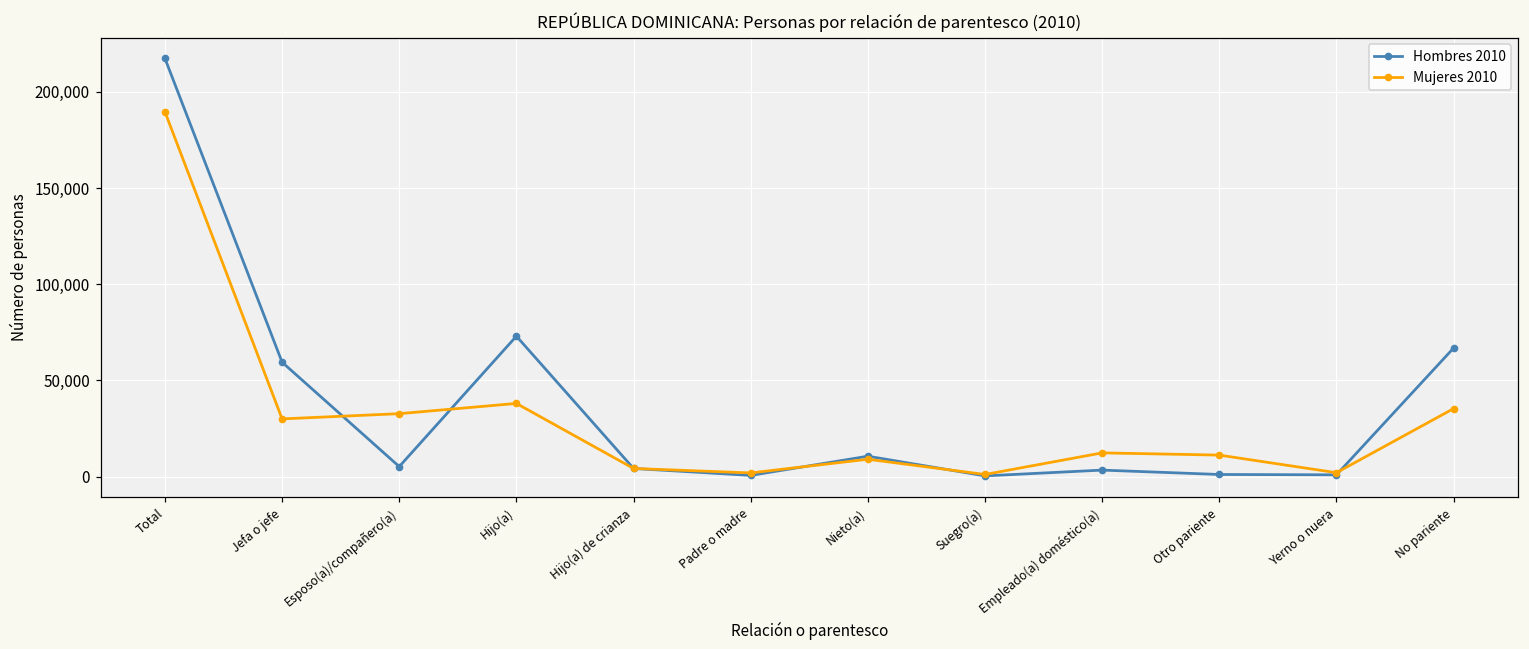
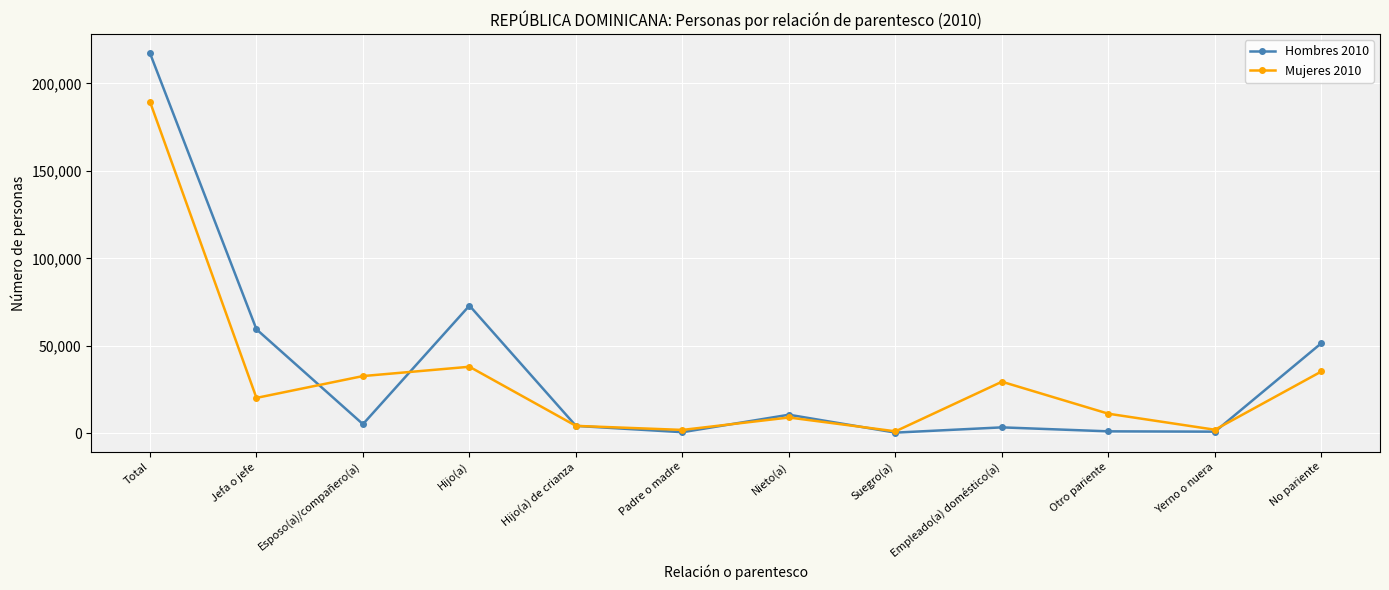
Mujeres 2010, Jefa o jefe: 30,000 -> 20,000
Mujeres 2010, Empleado(a) doméstico(a): 12,000 -> 29,000
Hombres 2010, No pariente: 67,000 -> 51,000
